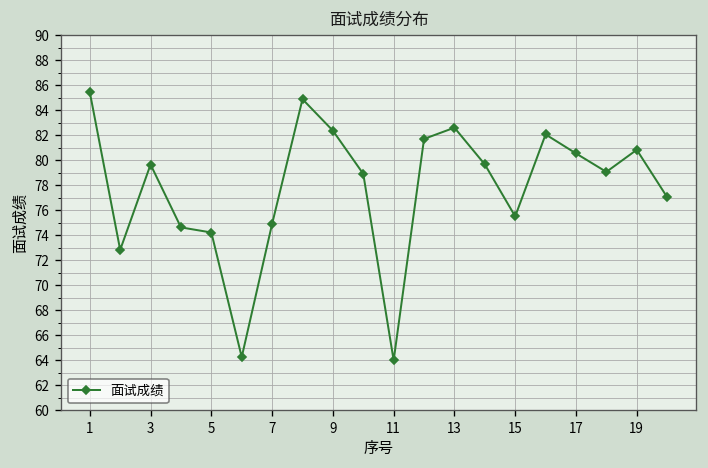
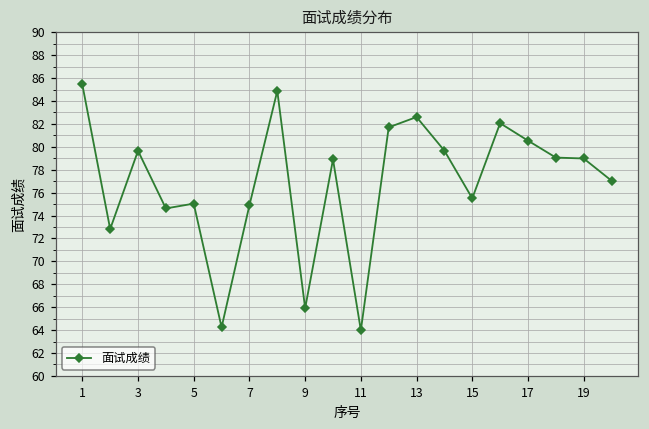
5: 74.2 -> 75.0
9: 82.4 -> 65.9
19: 80.8 -> 79.0
